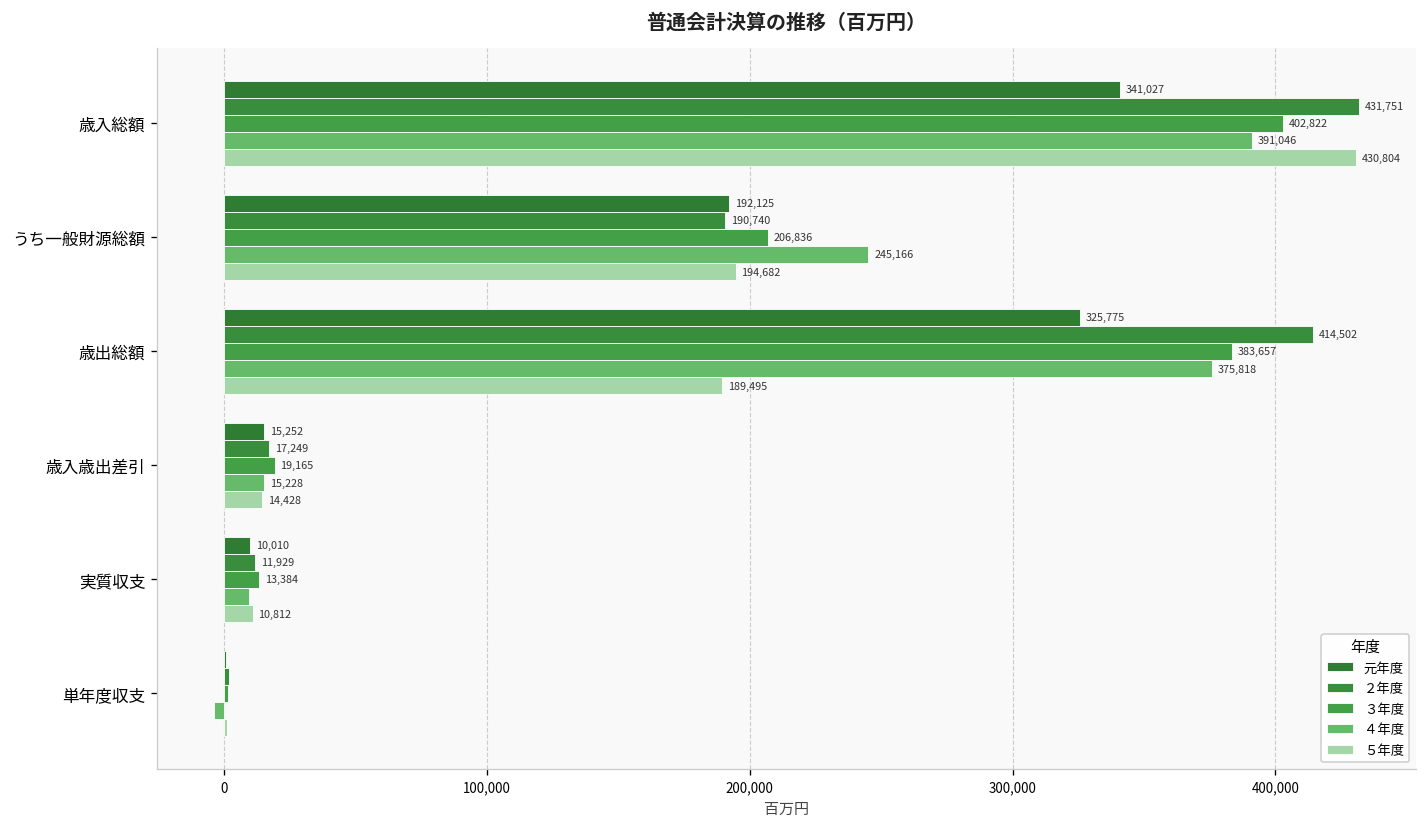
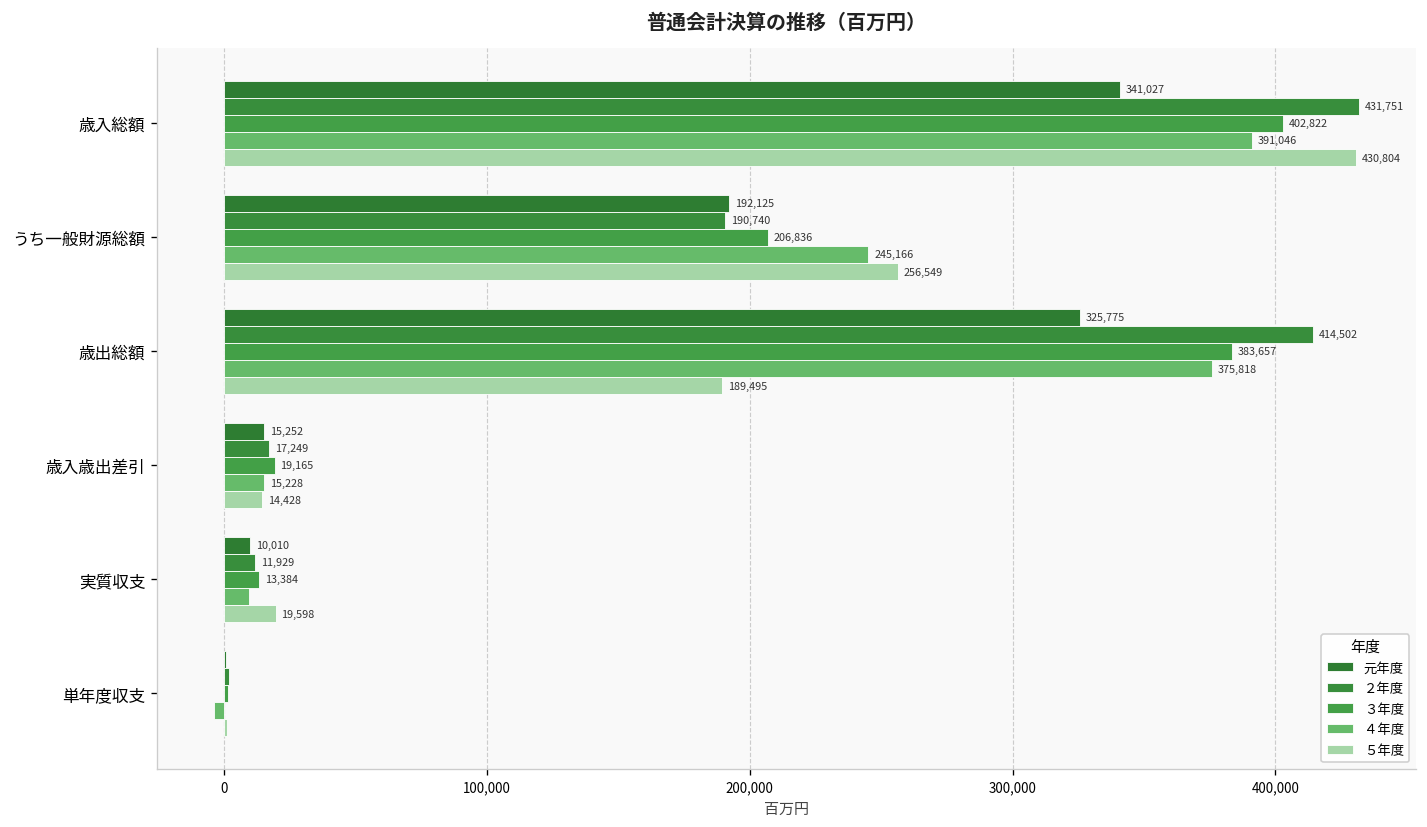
５年度, うち一般財源総額: 194,682 -> 256,549
５年度, 実質収支: 10,812 -> 19,598
